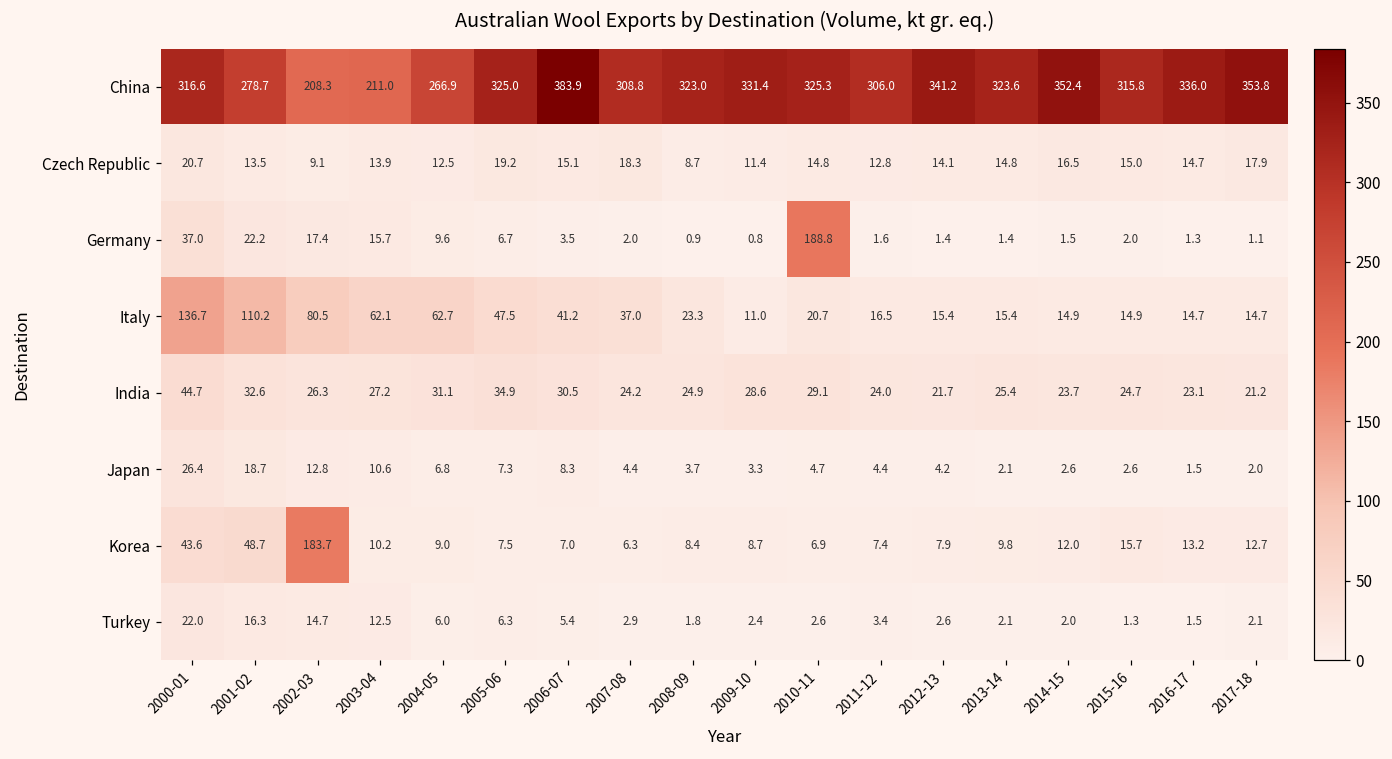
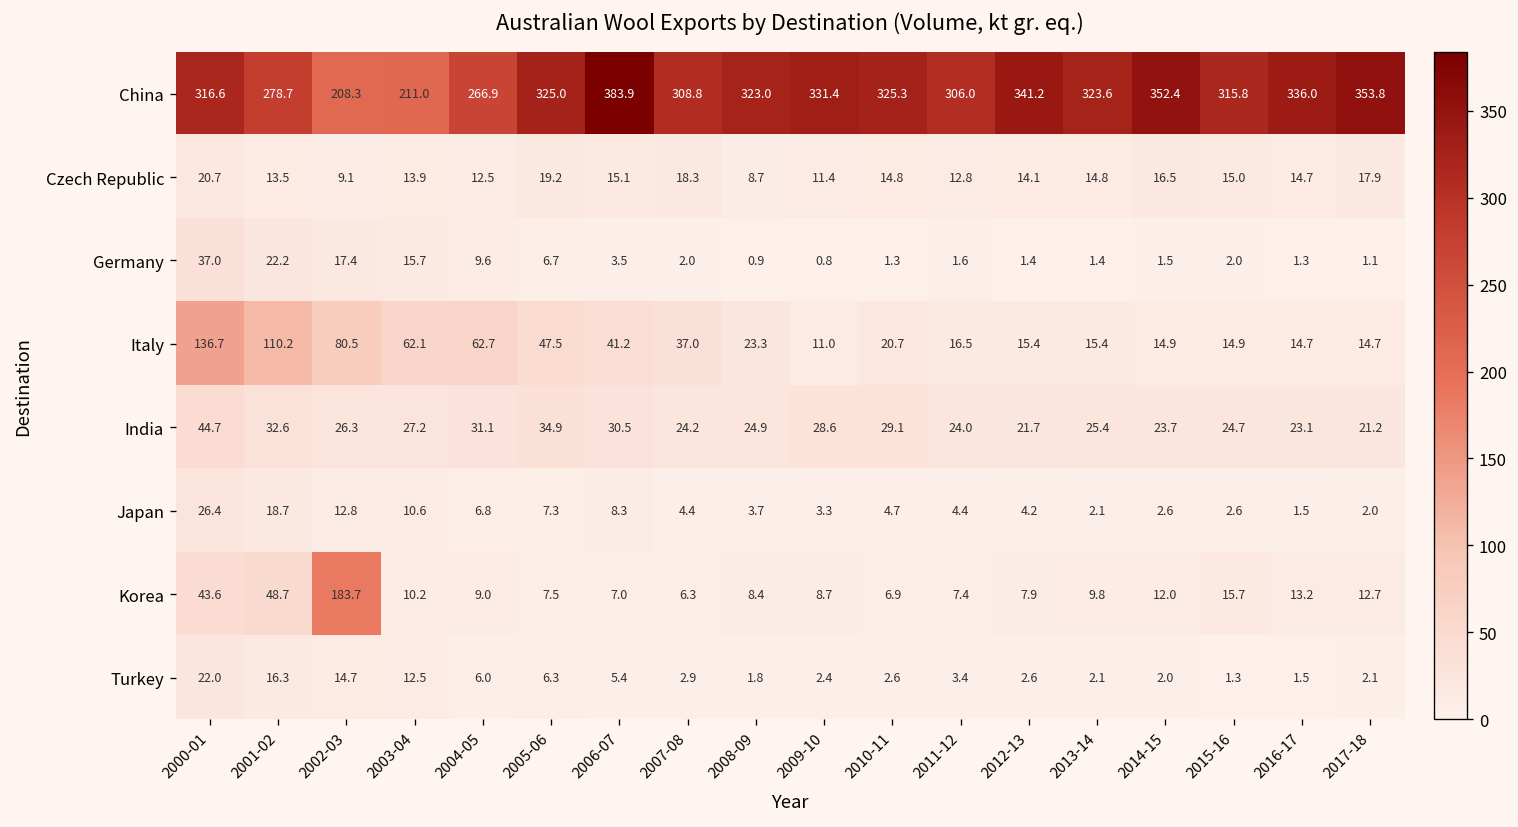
Germany, 2010-11: 188.8 -> 1.3
